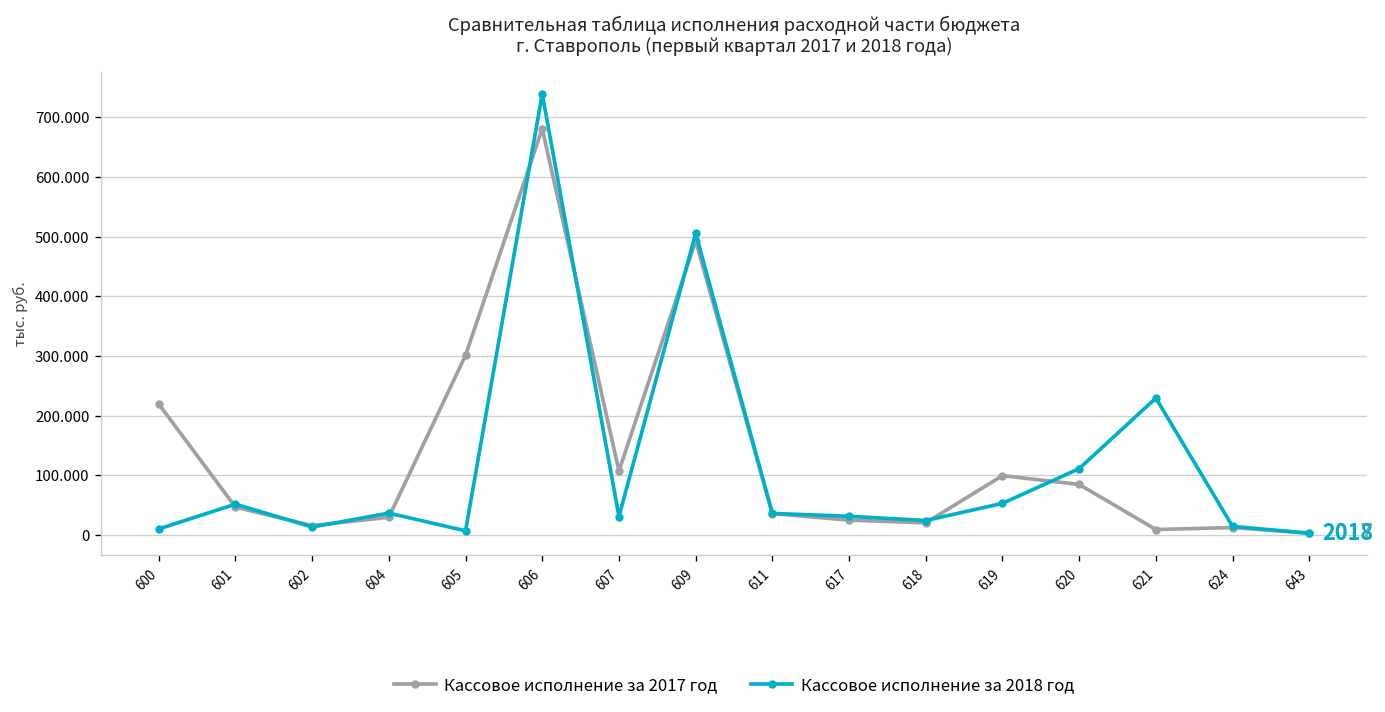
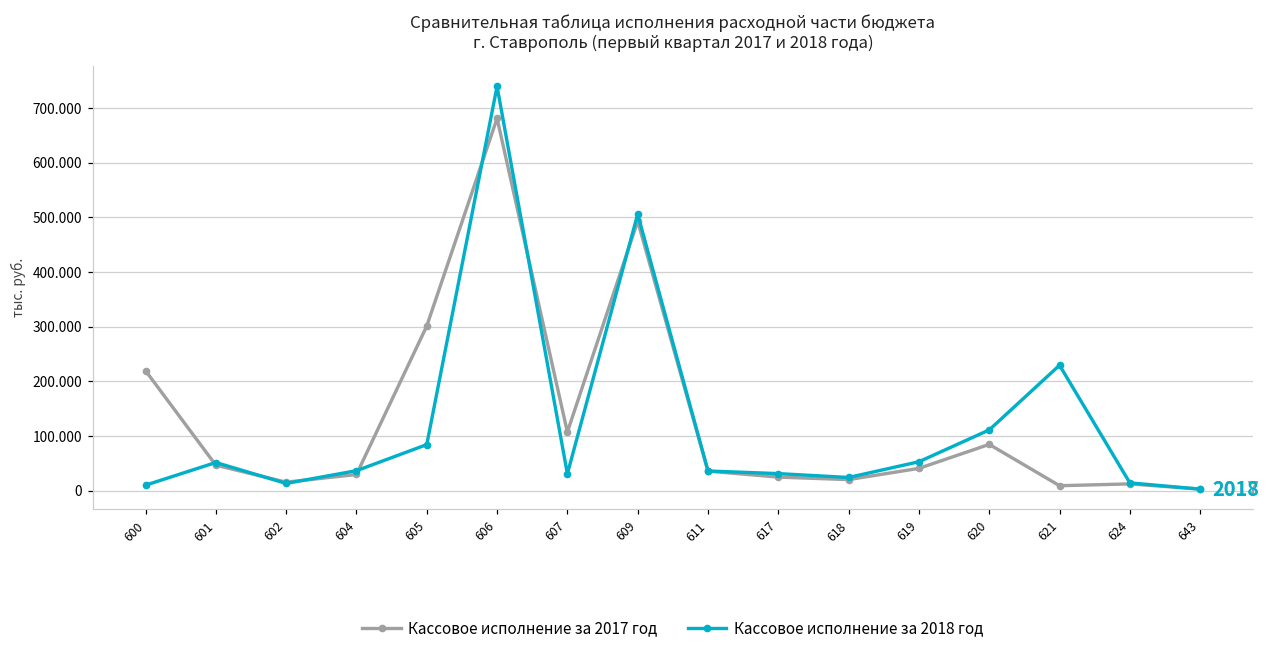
Кассовое исполнение за 2018 год, 605: 10 -> 80
Кассовое исполнение за 2017 год, 619: 100 -> 40
